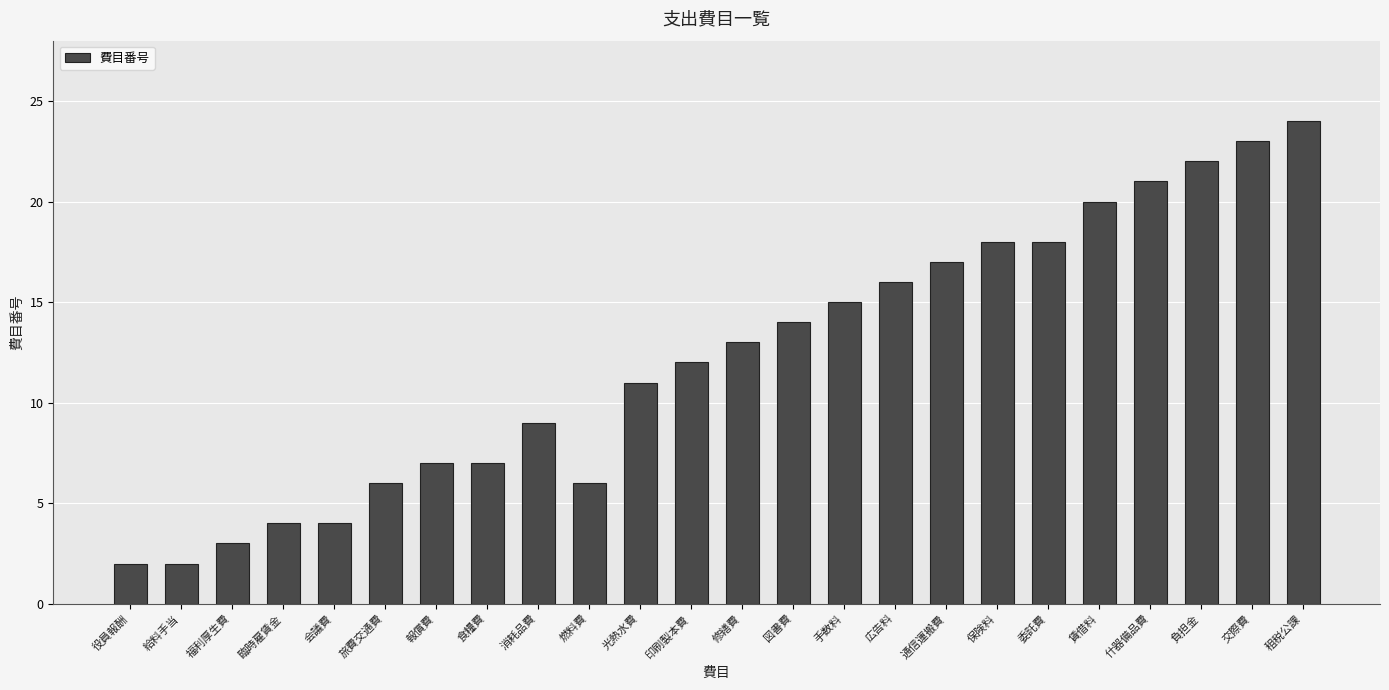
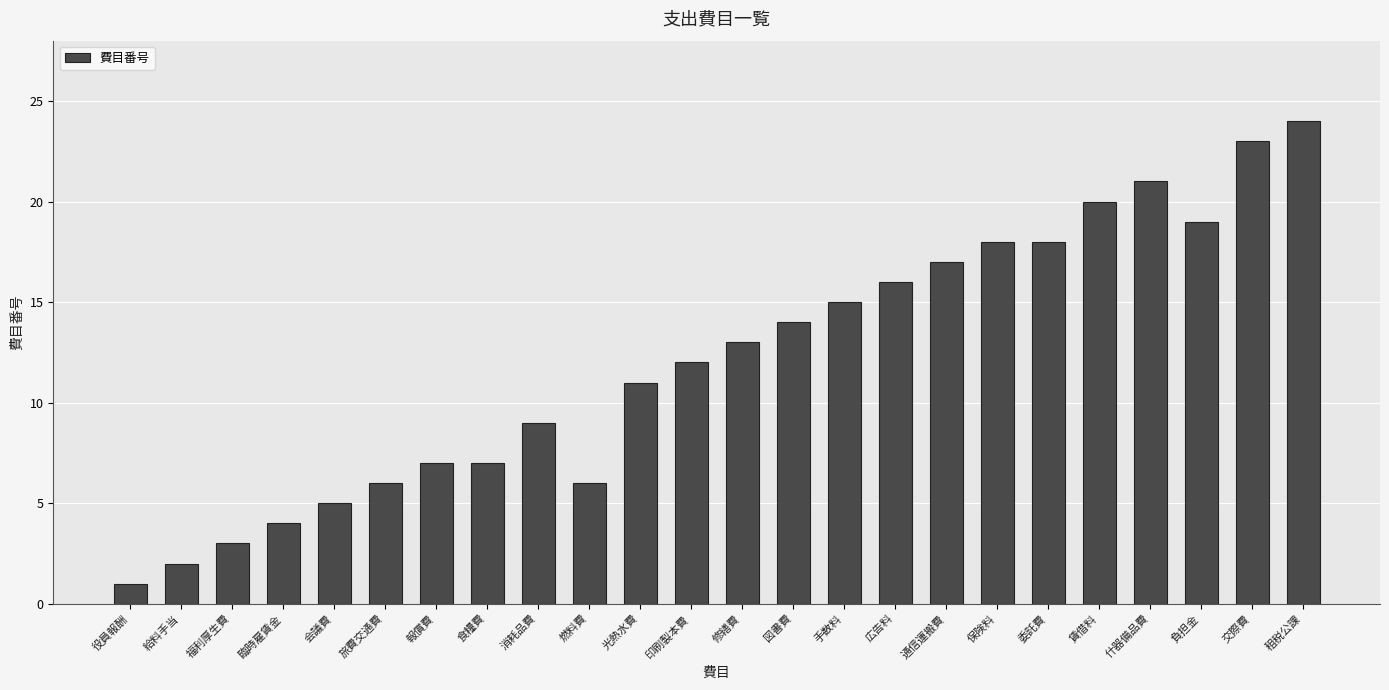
役員報酬: 2 -> 1
会議費: 4 -> 5
負担金: 22 -> 19
